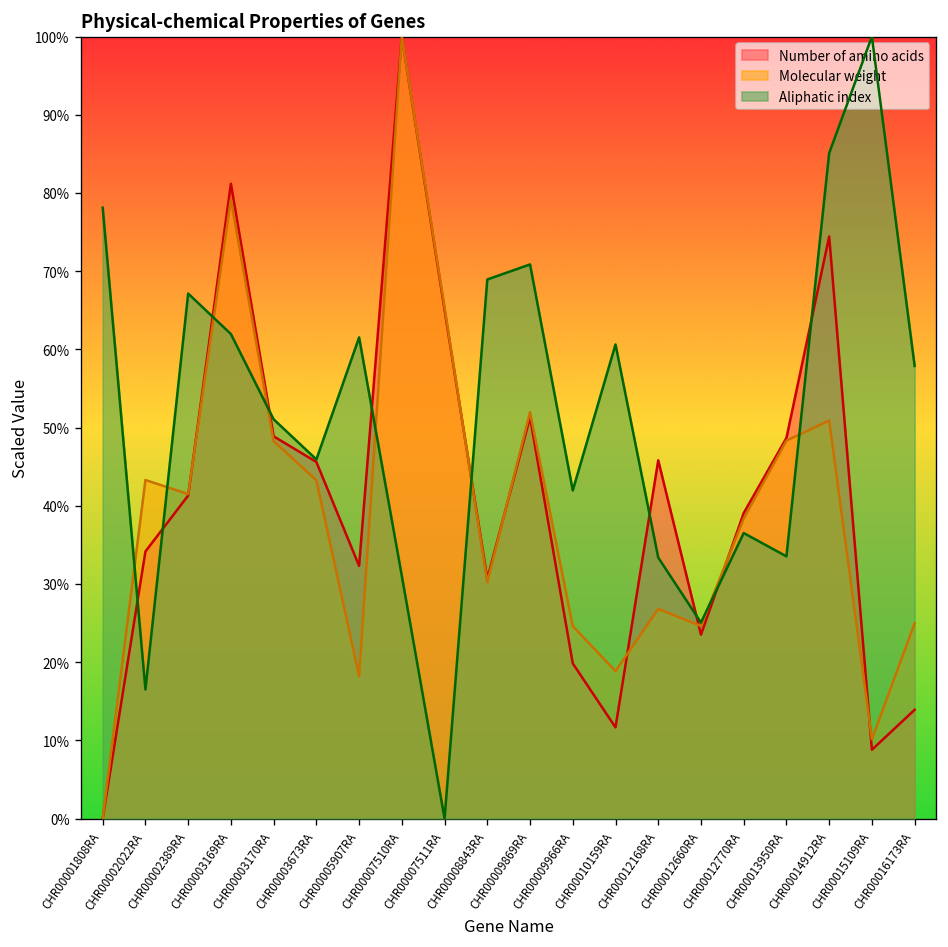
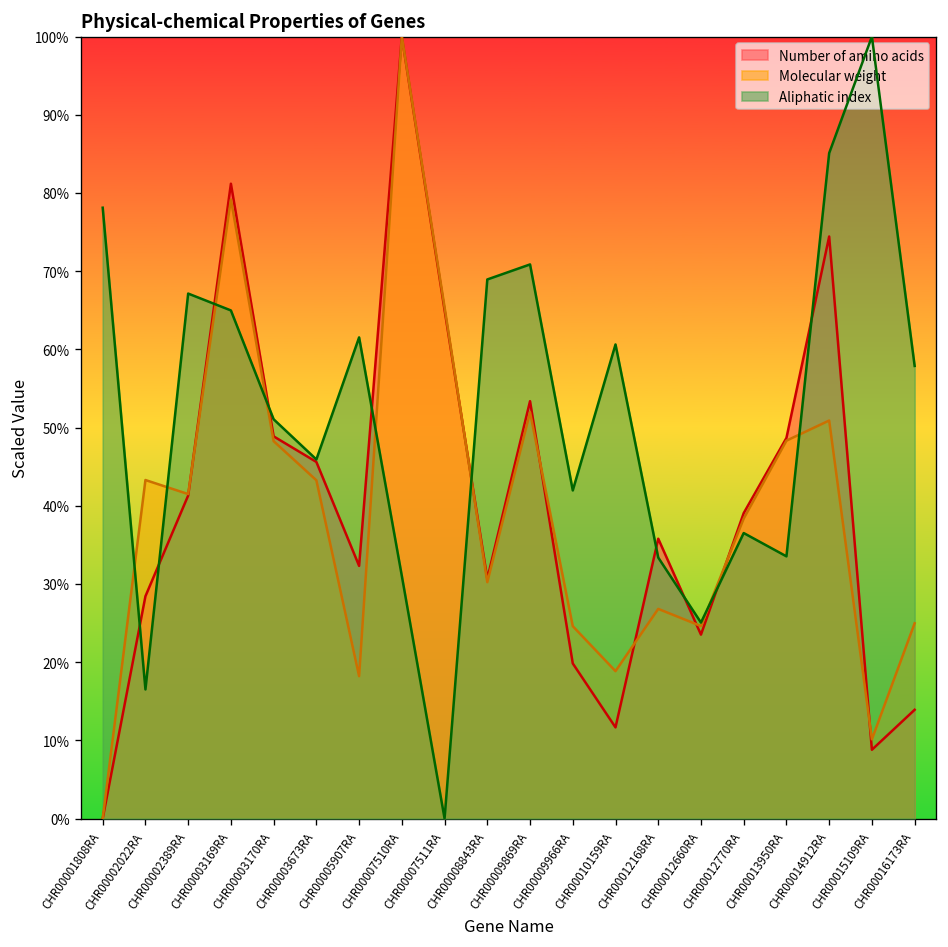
Number of amino acids, CHR00002022RA: 34% -> 28%
Aliphatic index, CHR00003169RA: 62% -> 65%
Number of amino acids, CHR00009869RA: 51% -> 53%
Number of amino acids, CHR00012168RA: 46% -> 36%
